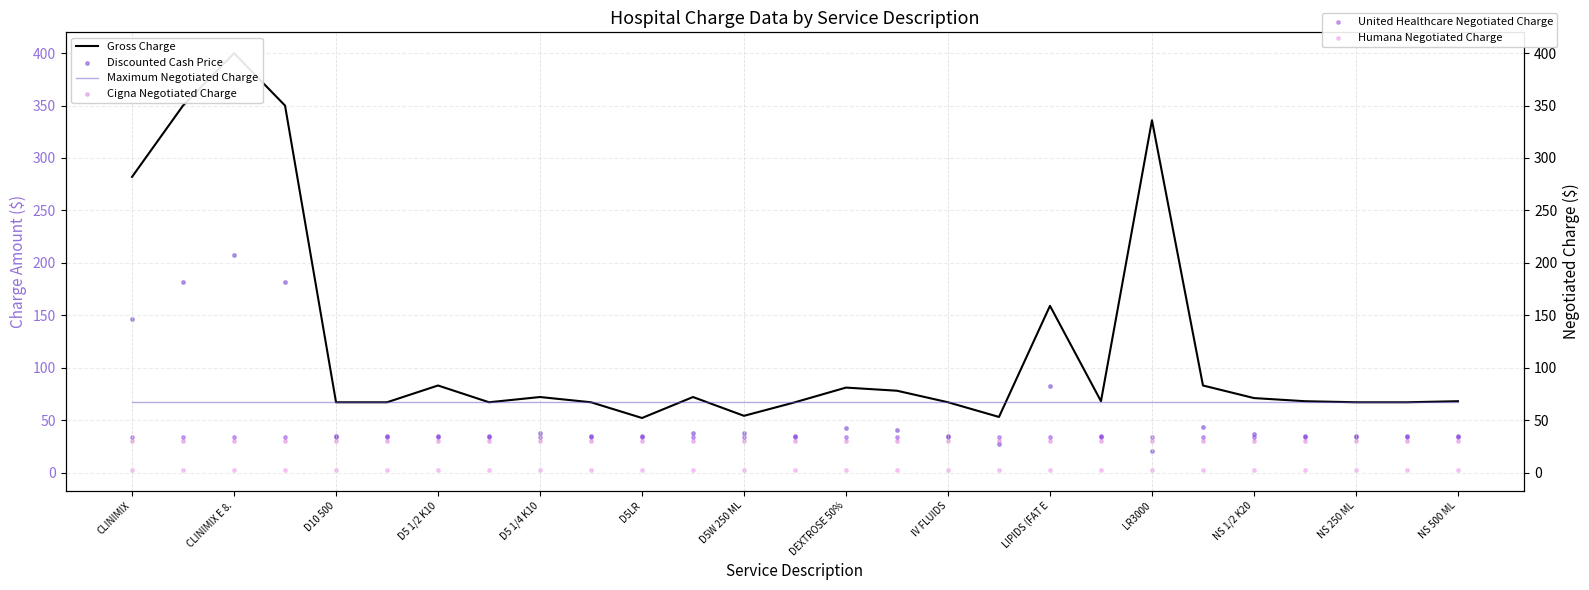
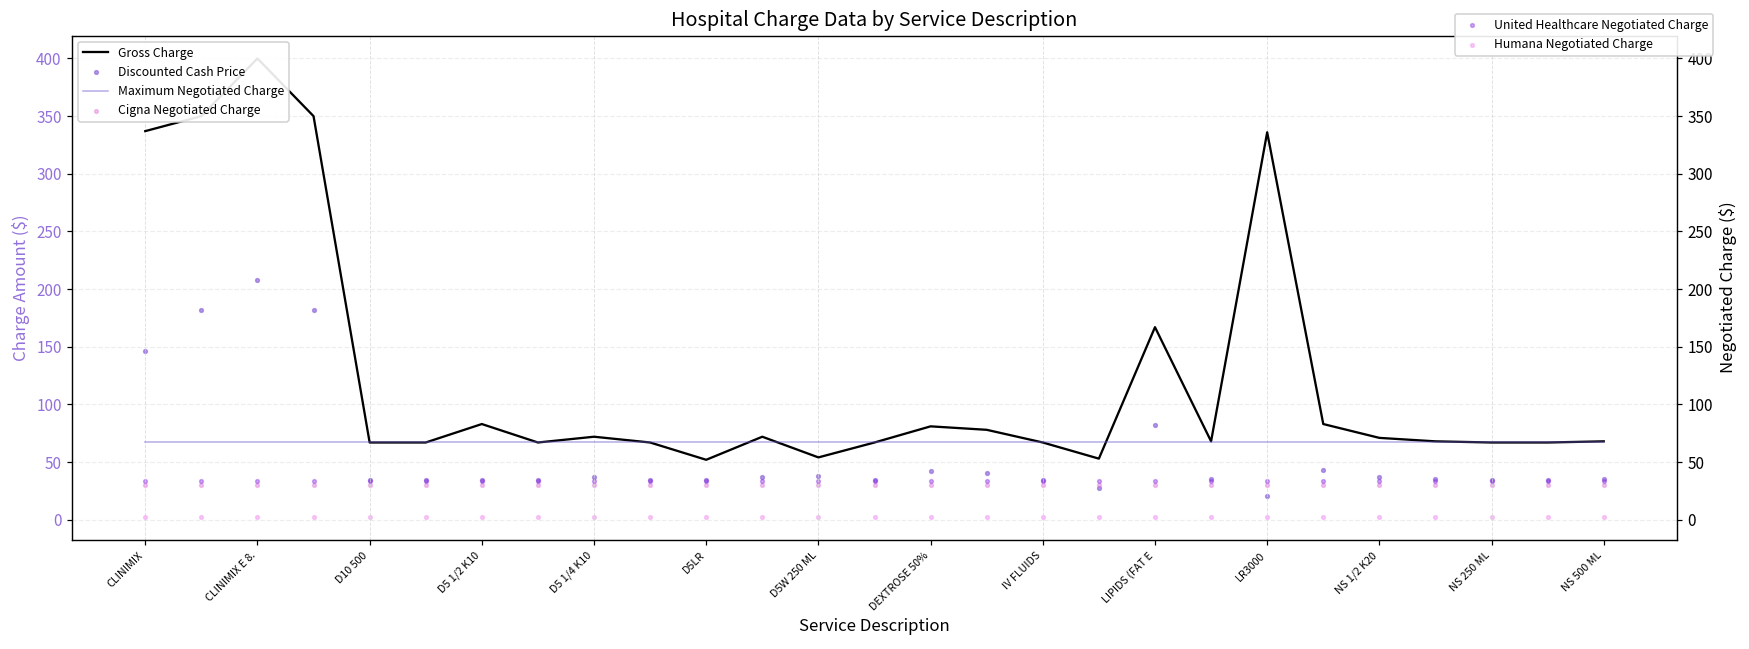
Gross Charge, CLINIMIX: 282 -> 337
Gross Charge, LIPIDS (FAT E: 159 -> 167
